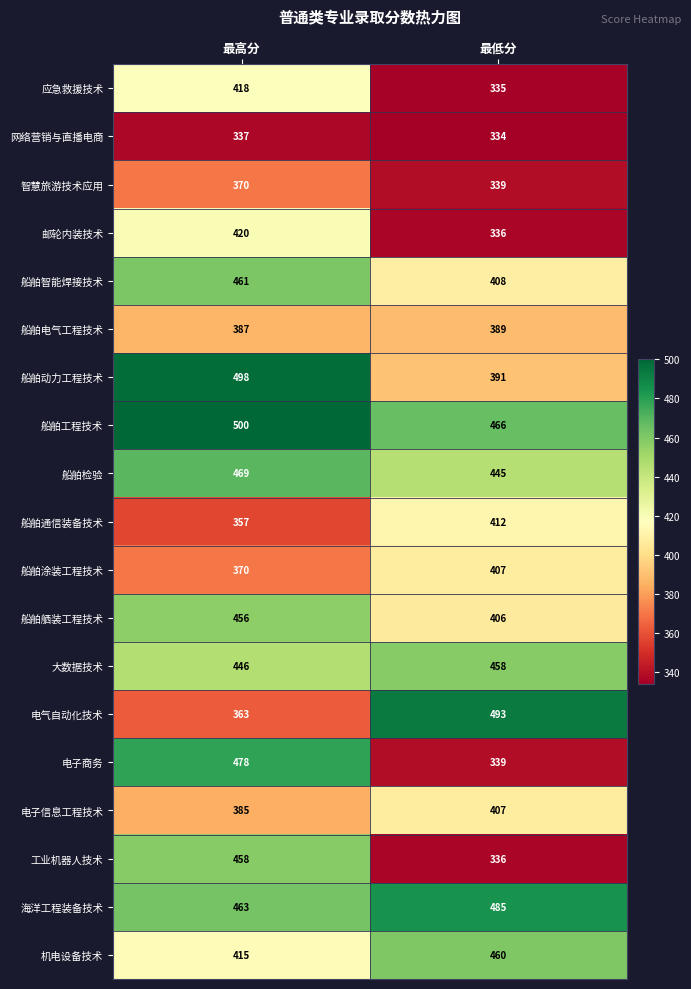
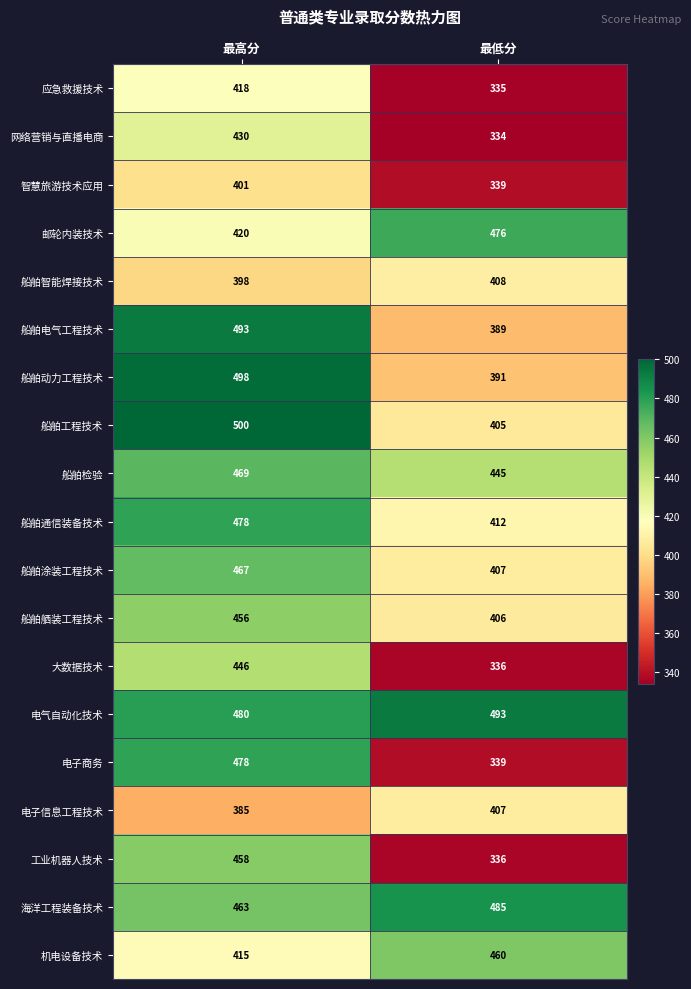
网络营销与直播电商, 最高分: 337 -> 430
智慧旅游技术应用, 最高分: 370 -> 401
邮轮内装技术, 最低分: 336 -> 476
船舶智能焊接技术, 最高分: 461 -> 398
船舶电气工程技术, 最高分: 387 -> 493
船舶工程技术, 最低分: 466 -> 405
船舶通信装备技术, 最高分: 357 -> 478
船舶涂装工程技术, 最高分: 370 -> 467
大数据技术, 最低分: 458 -> 336
电气自动化技术, 最高分: 363 -> 480
